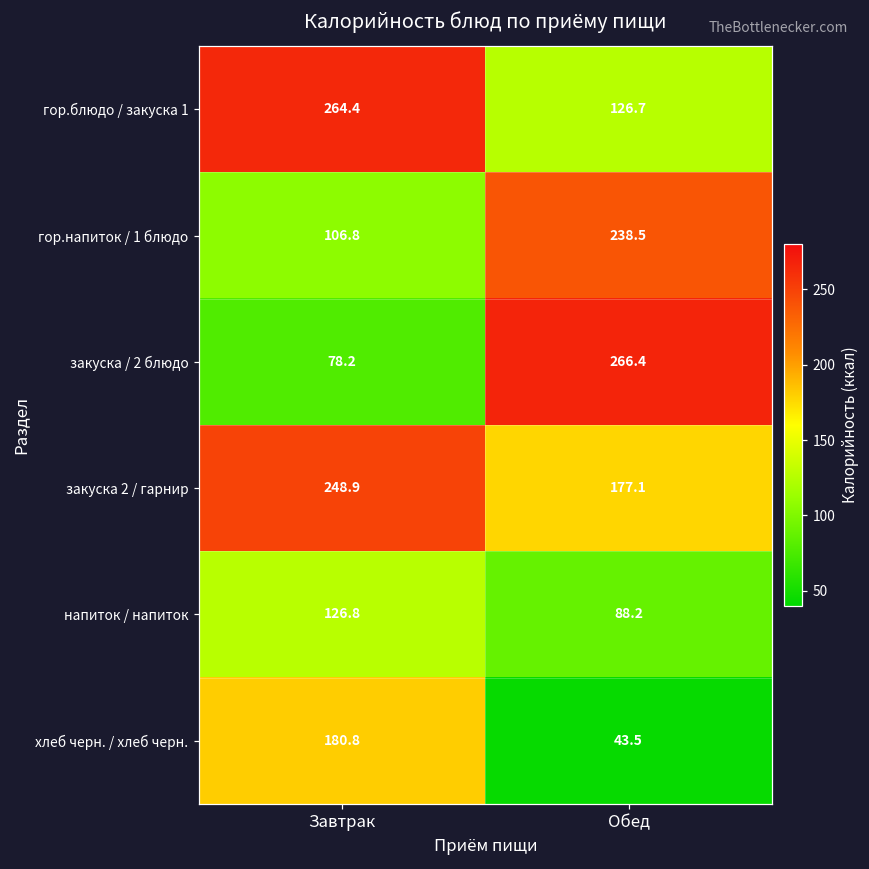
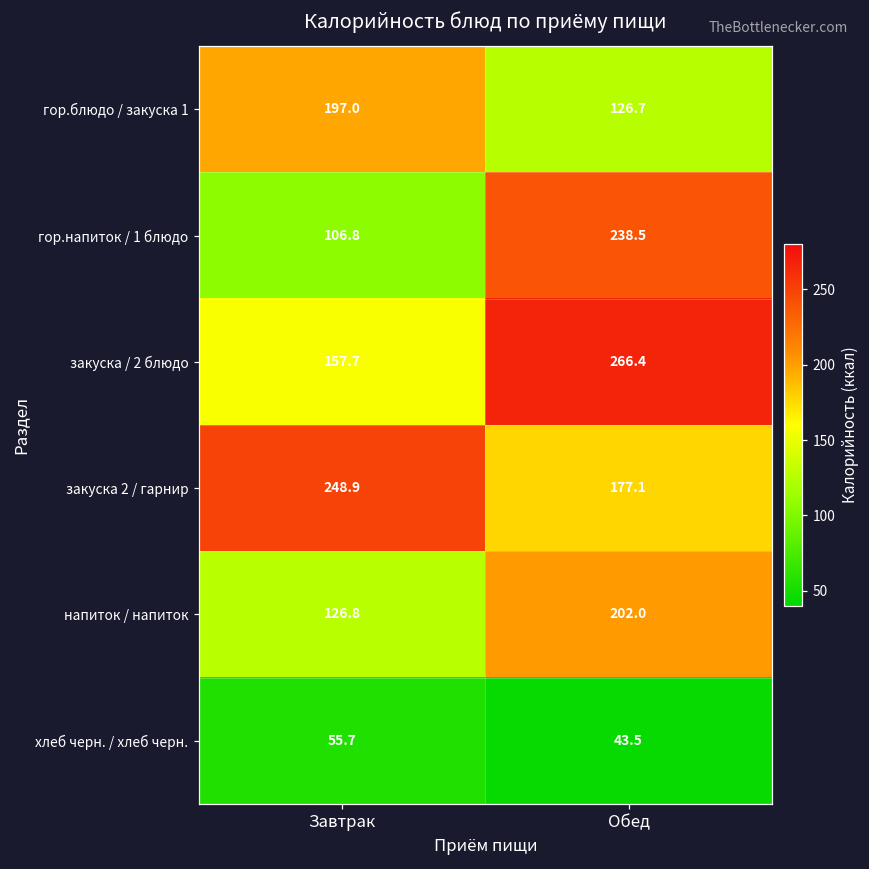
гор.блюдо / закуска 1, Завтрак: 264.4 -> 197.0
закуска / 2 блюдо, Завтрак: 78.2 -> 157.7
напиток / напиток, Обед: 88.2 -> 202.0
хлеб черн. / хлеб черн., Завтрак: 180.8 -> 55.7
